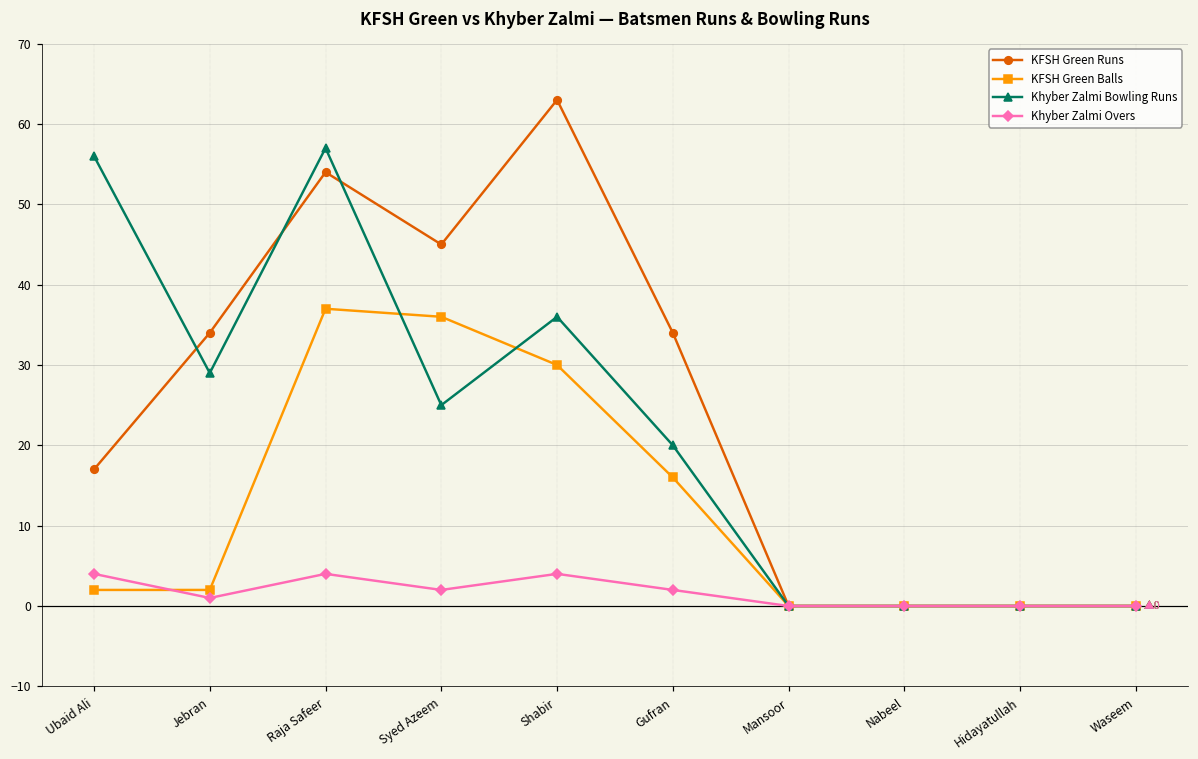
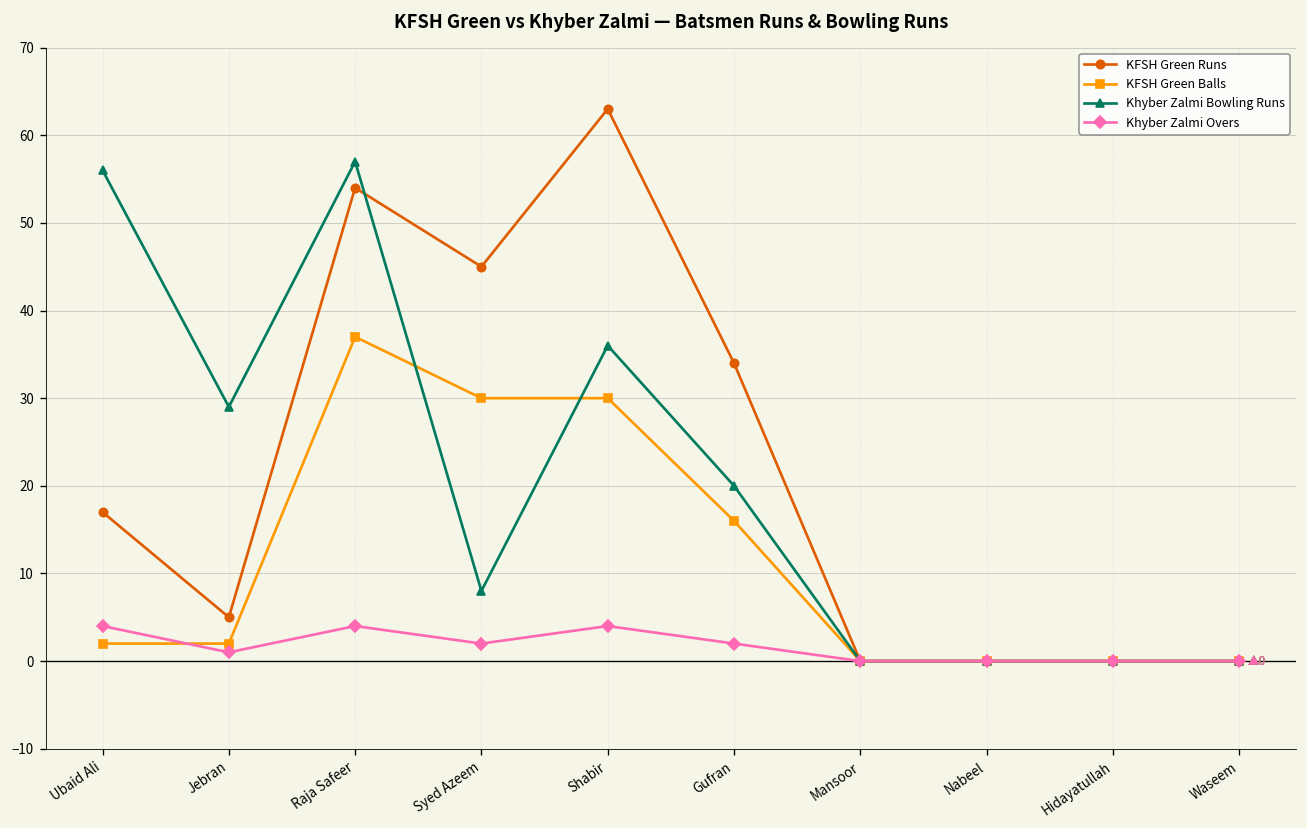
KFSH Green Runs, Jebran: 34 -> 5
KFSH Green Balls, Syed Azeem: 36 -> 30
Khyber Zalmi Bowling Runs, Syed Azeem: 25 -> 8
